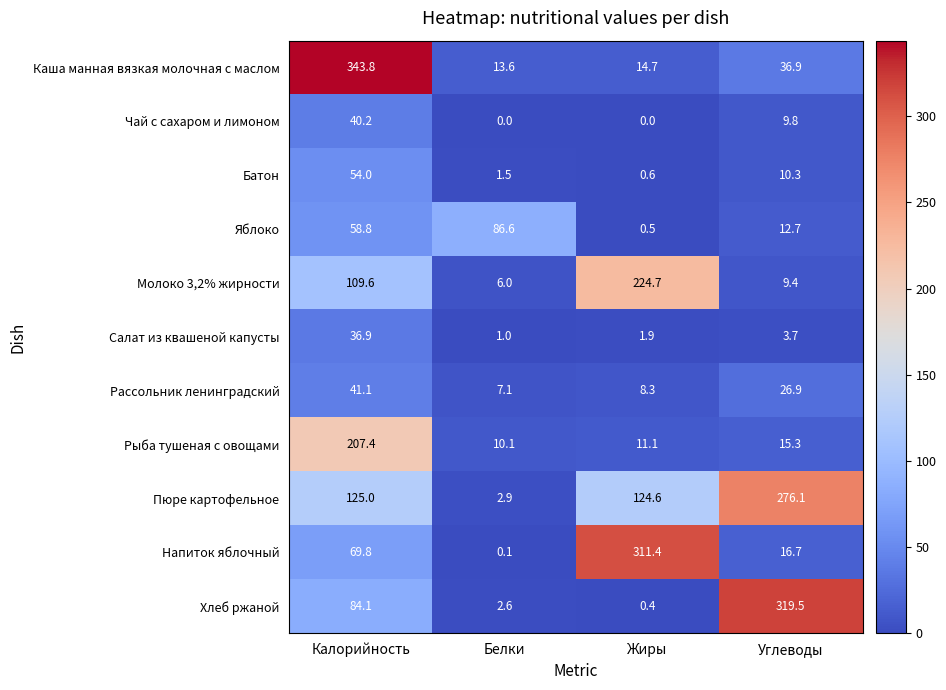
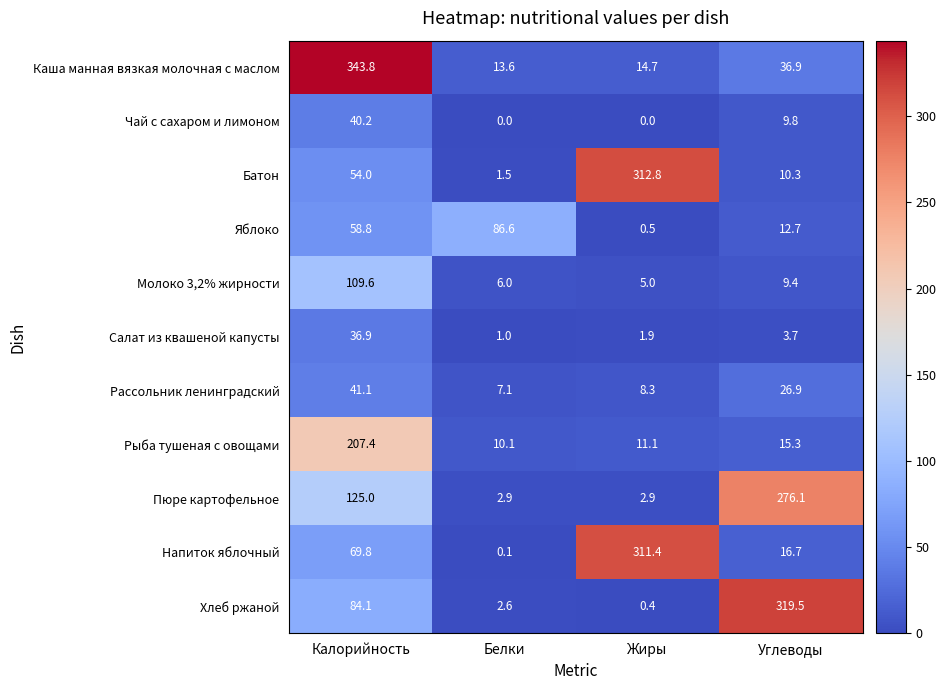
Батон, Жиры: 0.6 -> 312.8
Молоко 3,2% жирности, Жиры: 224.7 -> 5.0
Пюре картофельное, Жиры: 124.6 -> 2.9
